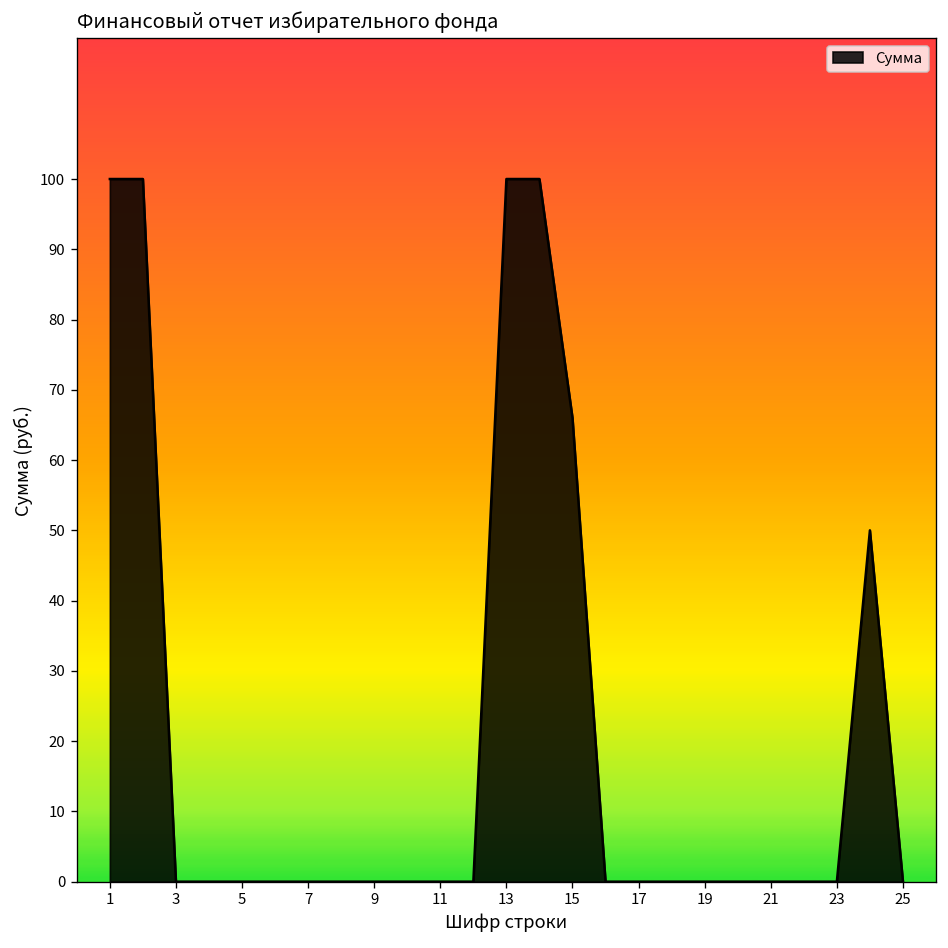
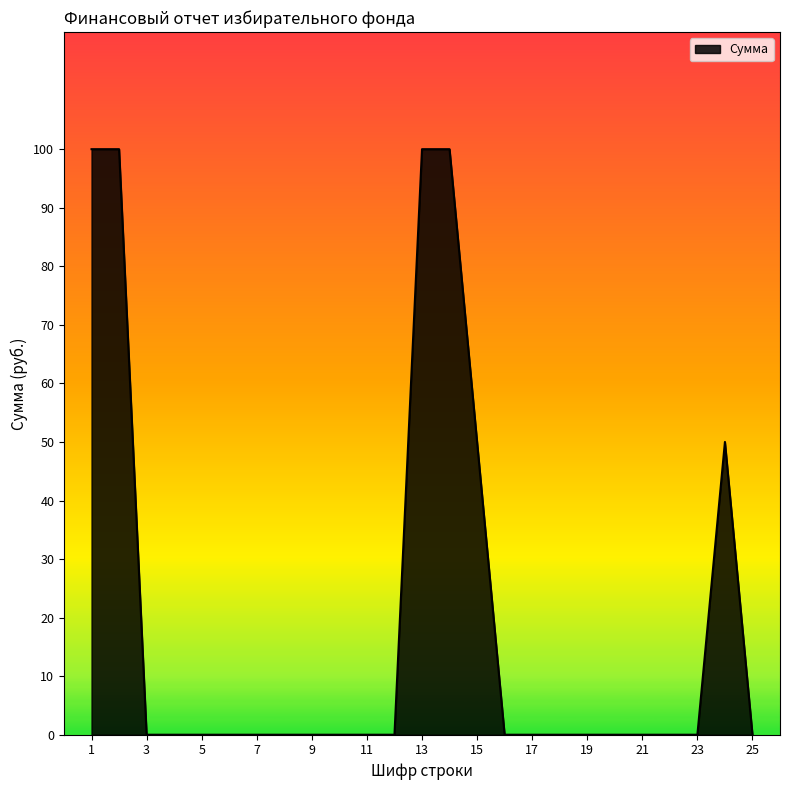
15: 66 -> 50
